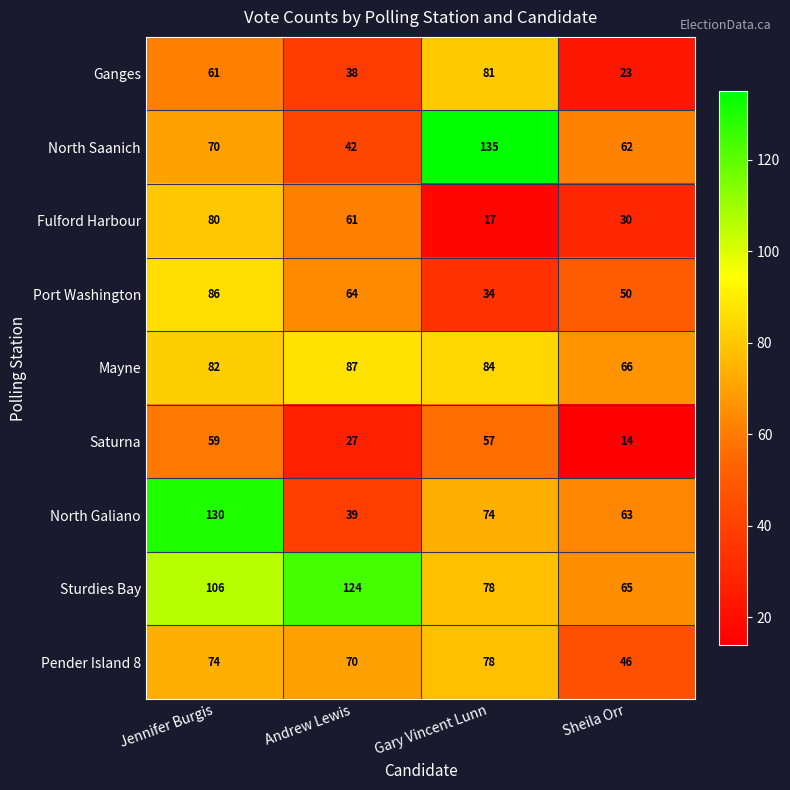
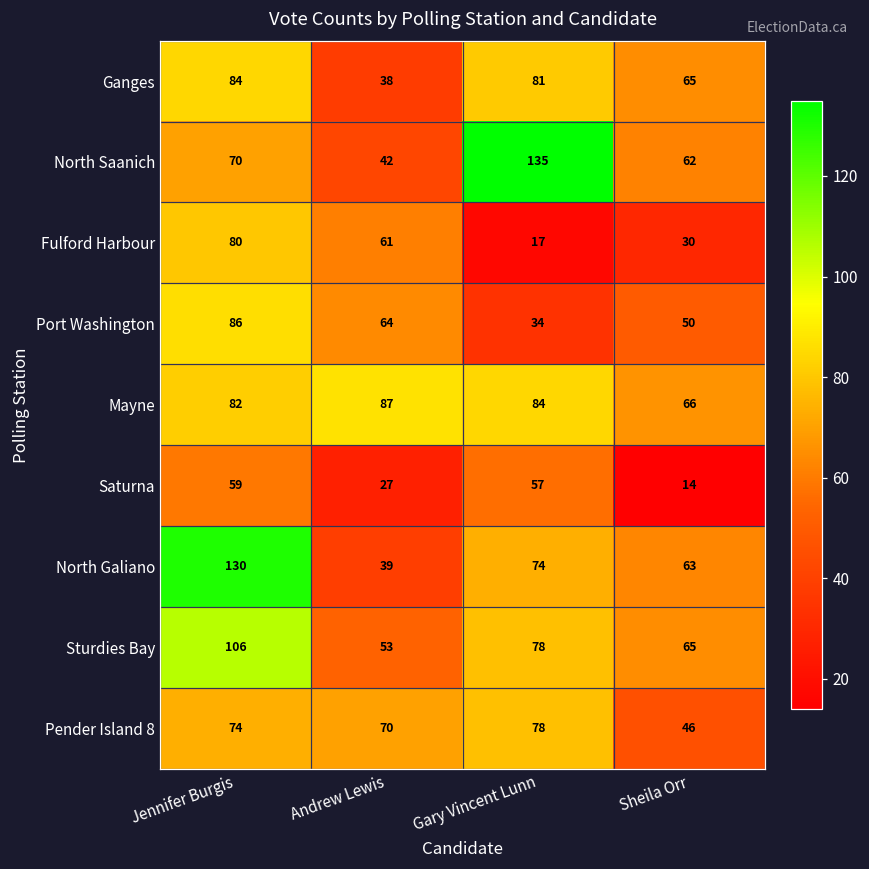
Ganges, Jennifer Burgis: 61 -> 84
Ganges, Sheila Orr: 23 -> 65
Sturdies Bay, Andrew Lewis: 124 -> 53
